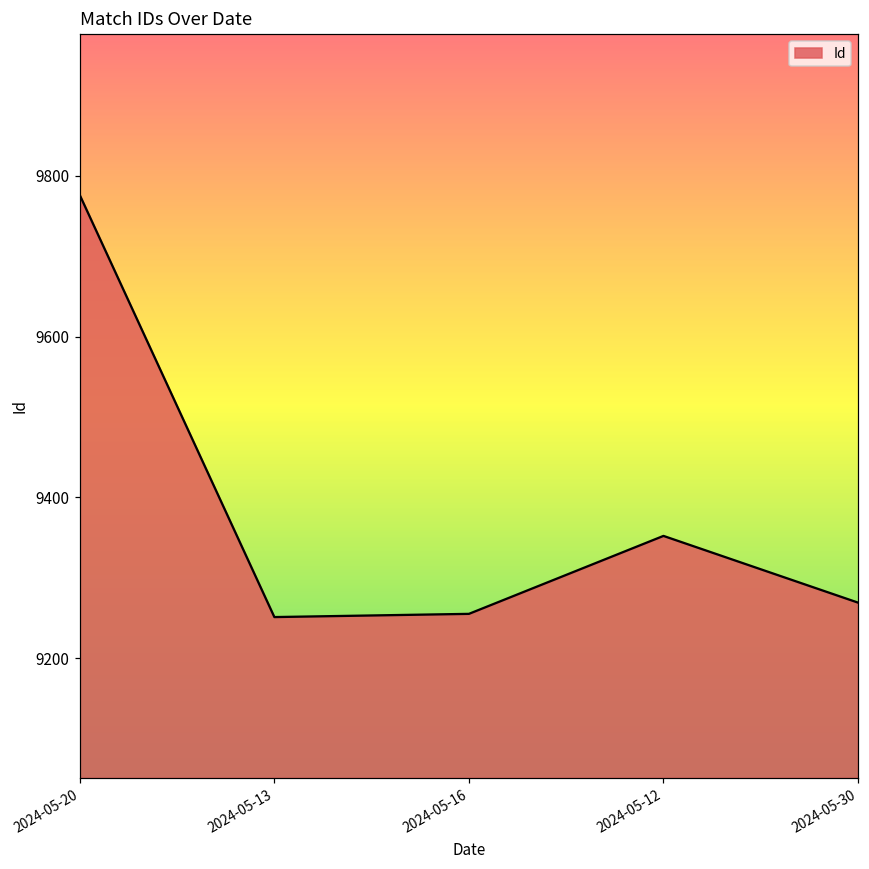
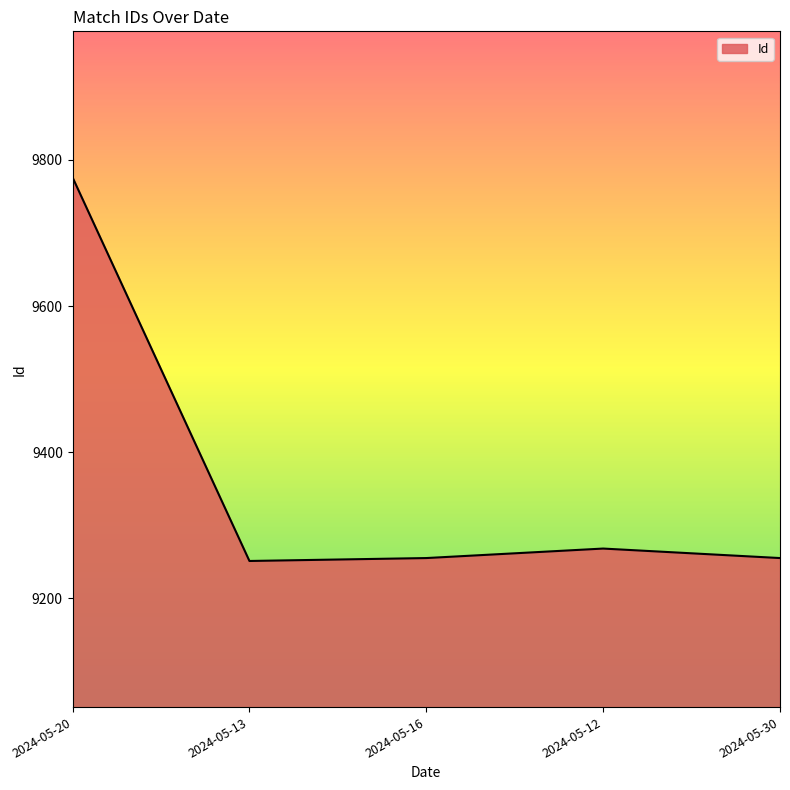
2024-05-12: 9350 -> 9270
2024-05-30: 9270 -> 9260
